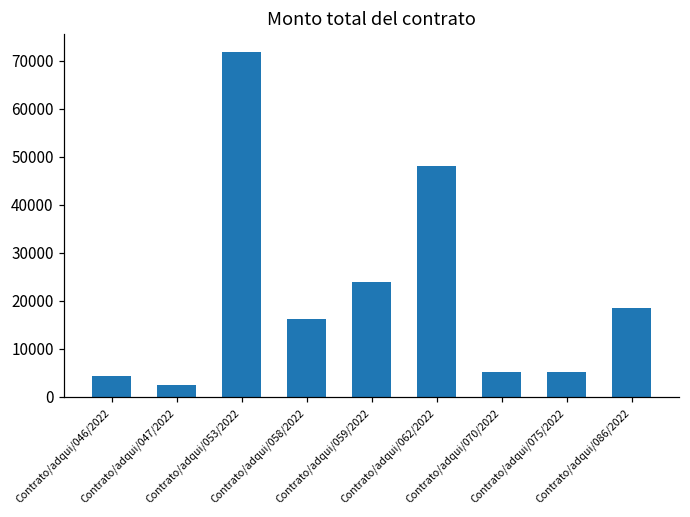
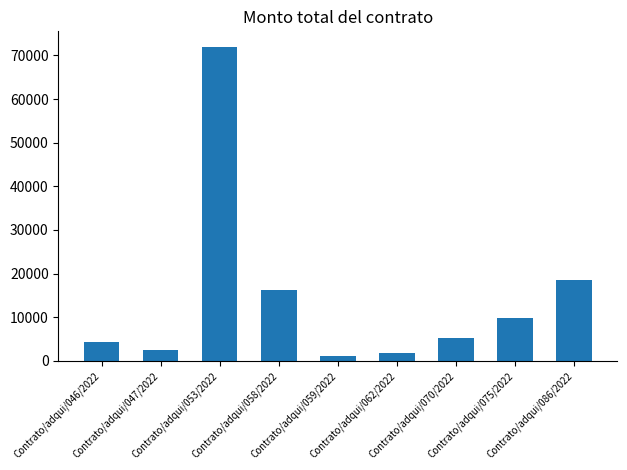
Contrato/adqui/059/2022: 24000 -> 1000
Contrato/adqui/062/2022: 48000 -> 2000
Contrato/adqui/075/2022: 5000 -> 10000
